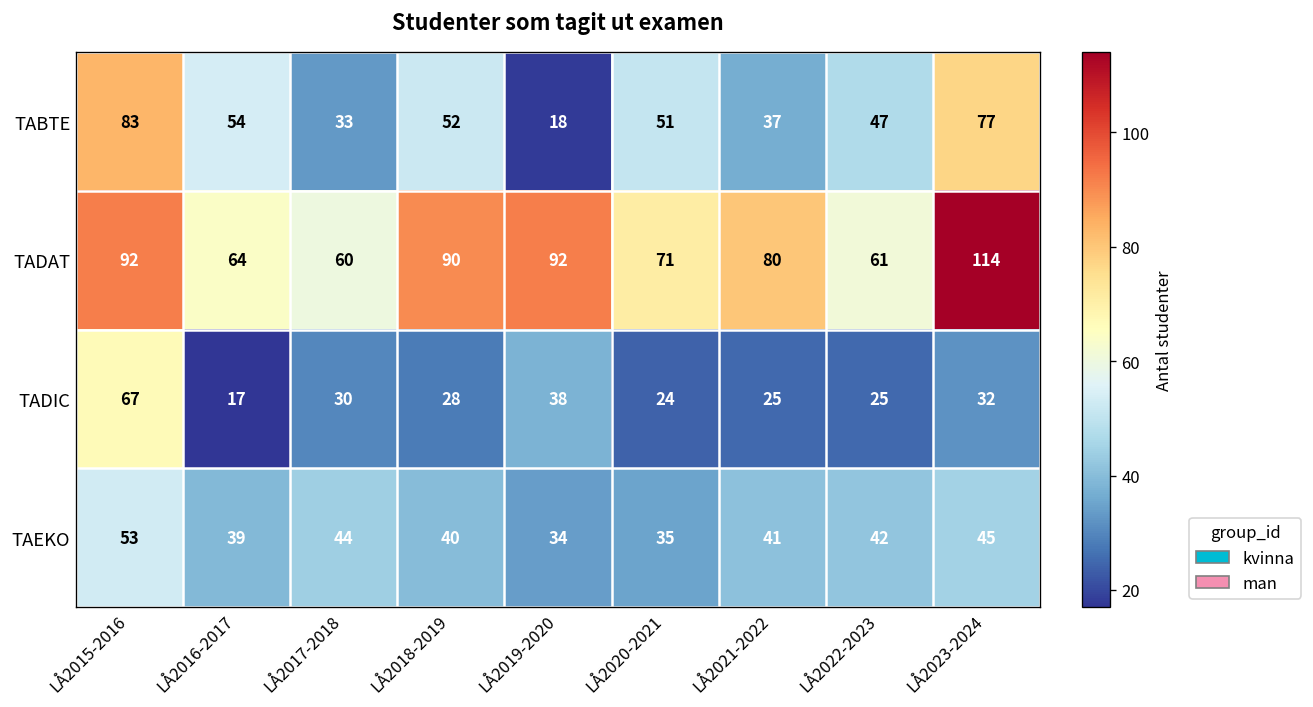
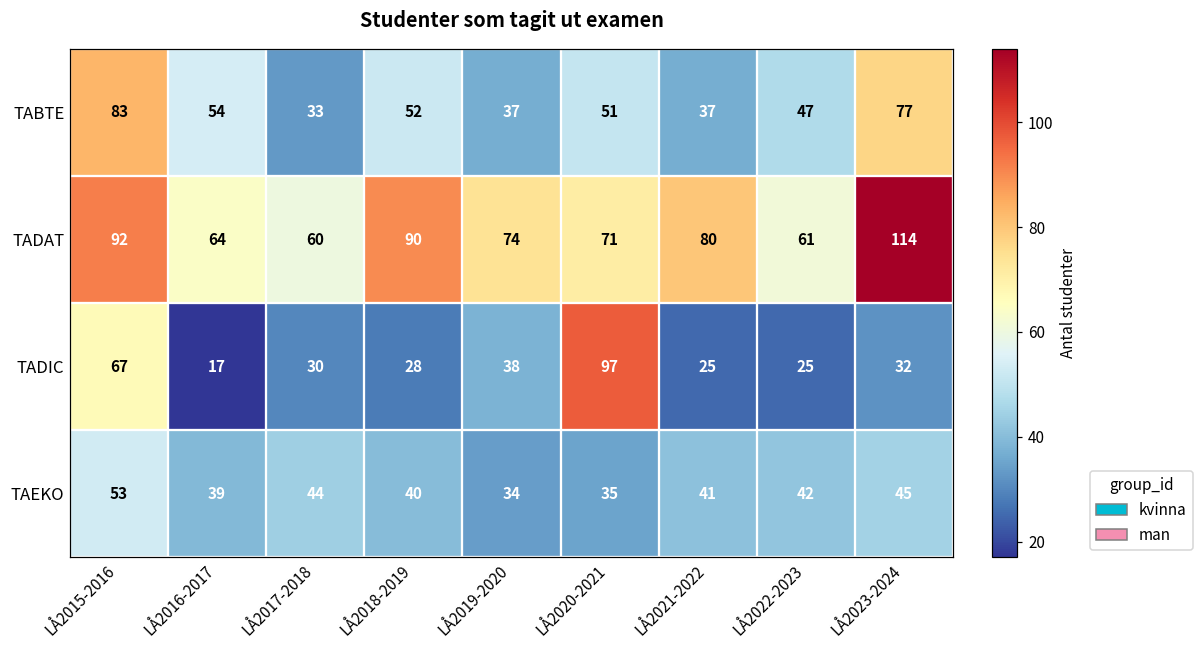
TABTE, LÅ2019-2020: 18 -> 37
TADAT, LÅ2019-2020: 92 -> 74
TADIC, LÅ2020-2021: 24 -> 97
